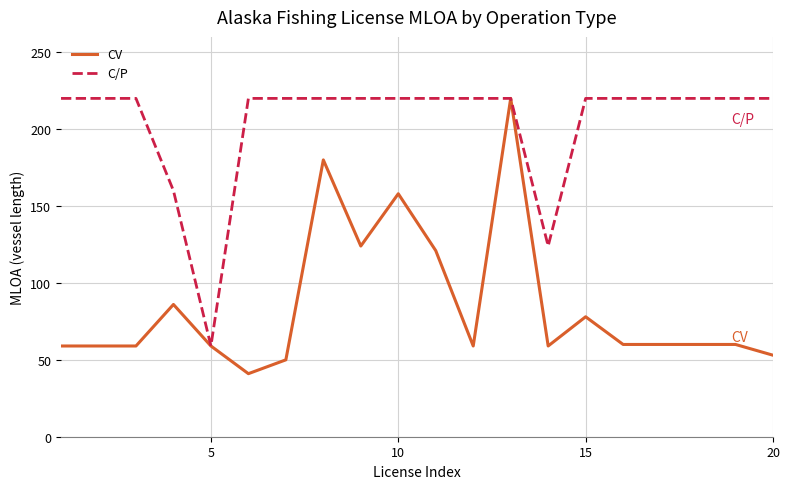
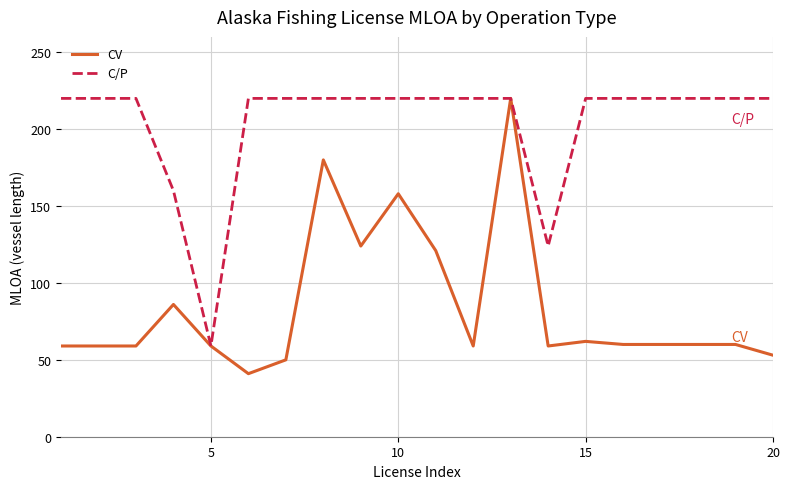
CV, 15: 78 -> 62
